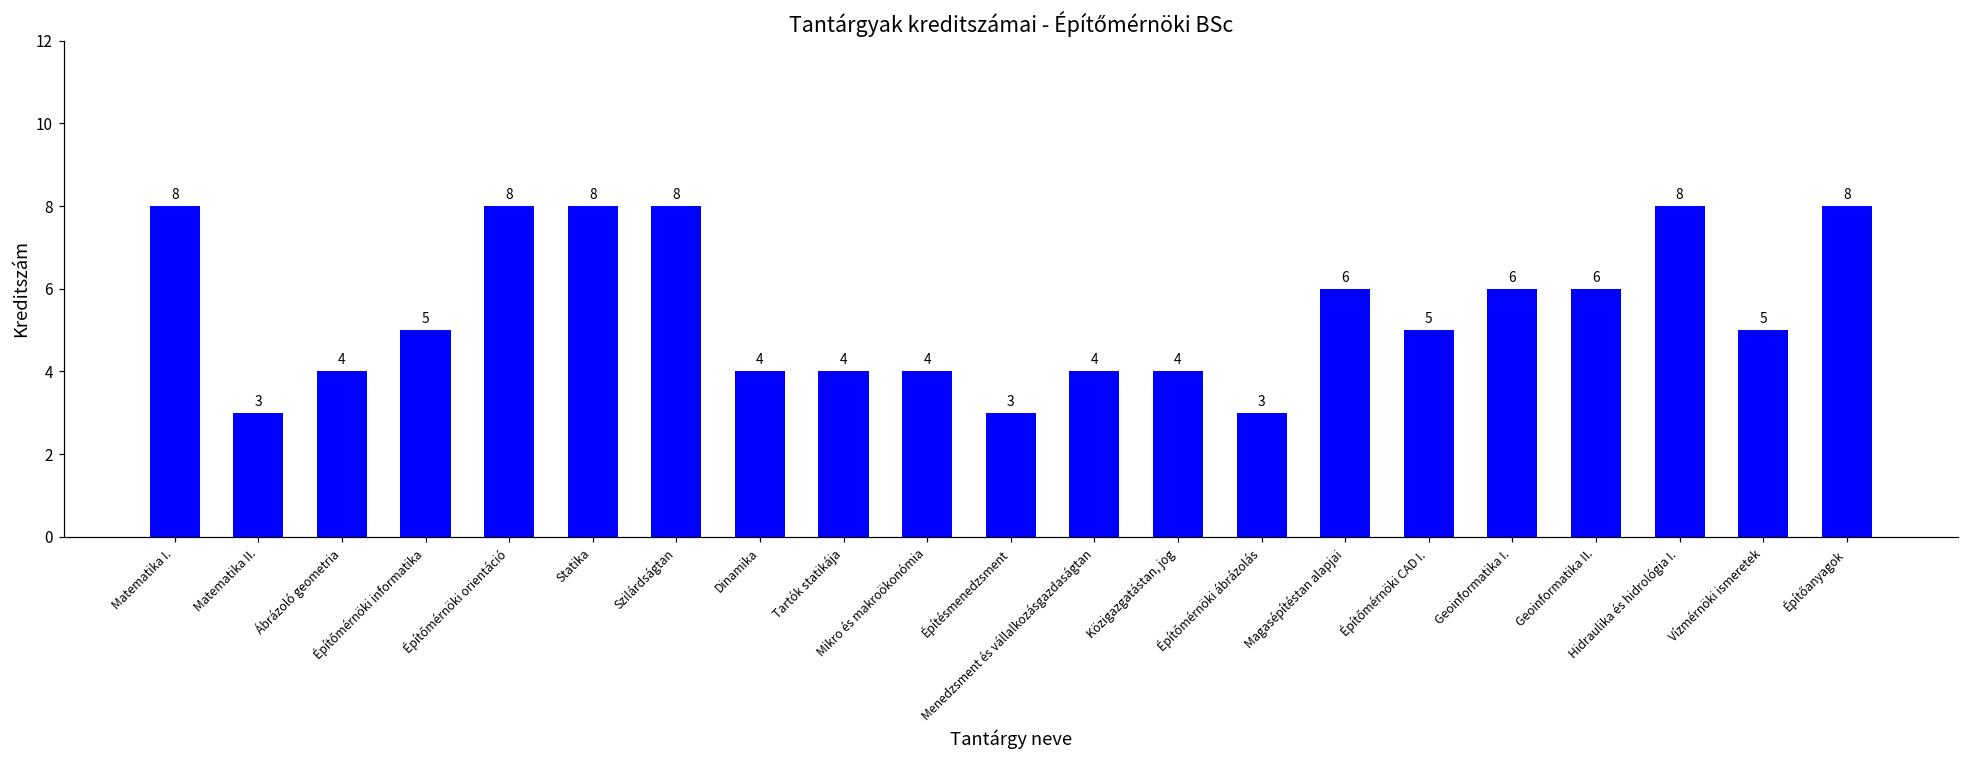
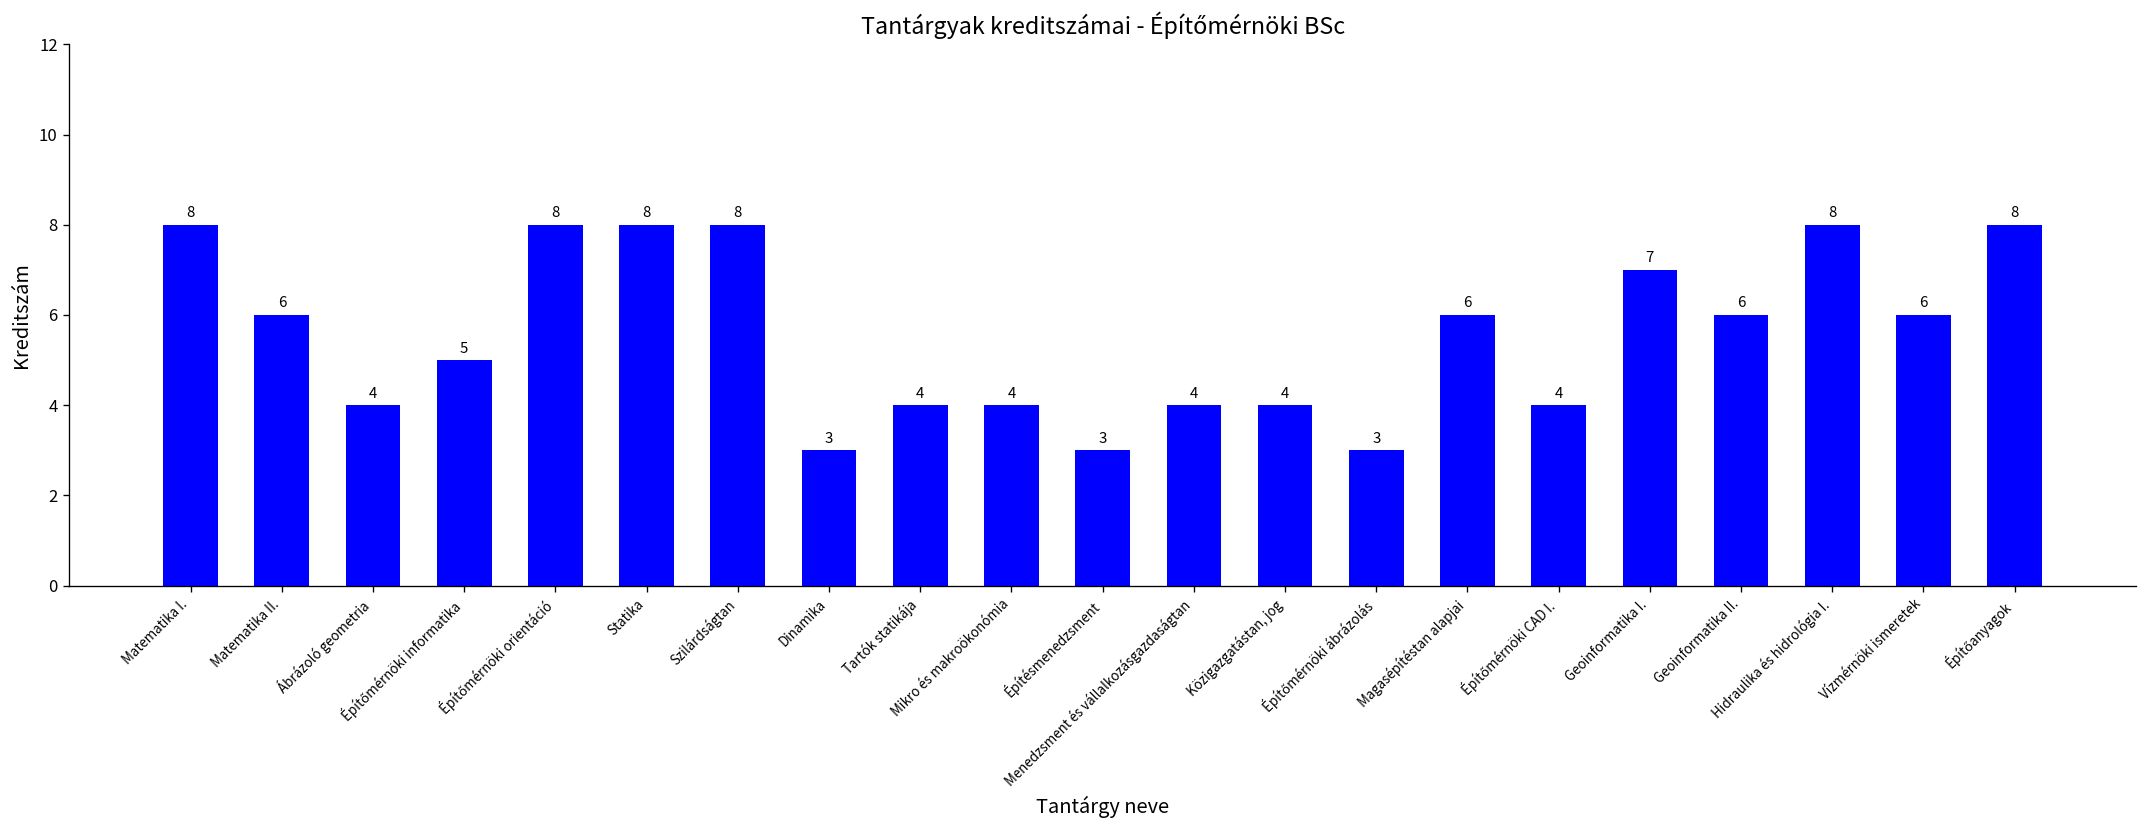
Matematika II.: 3 -> 6
Dinamika: 4 -> 3
Építőmérnöki CAD I.: 5 -> 4
Geoinformatika I.: 6 -> 7
Vízmérnöki ismeretek: 5 -> 6
